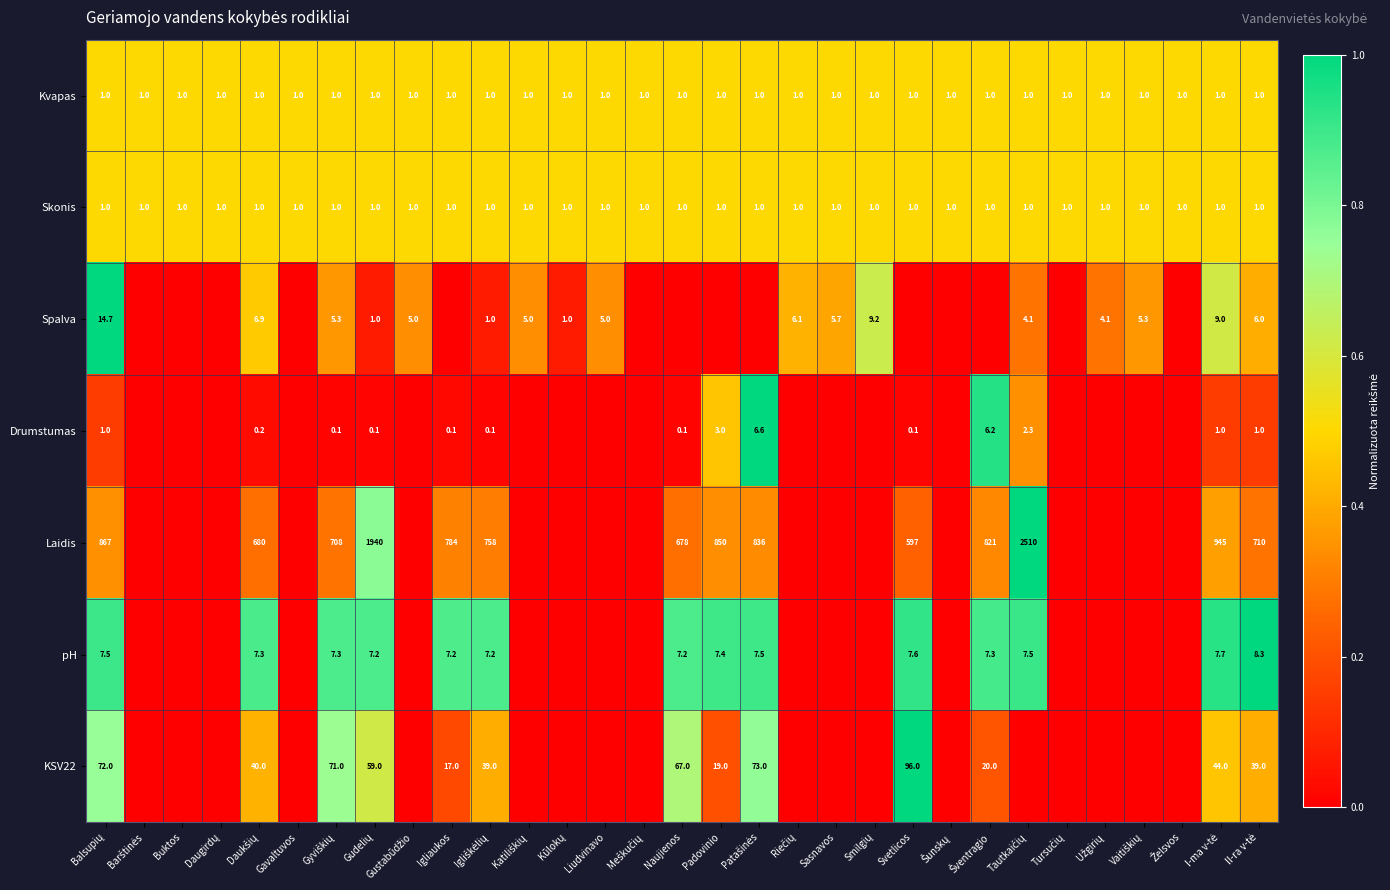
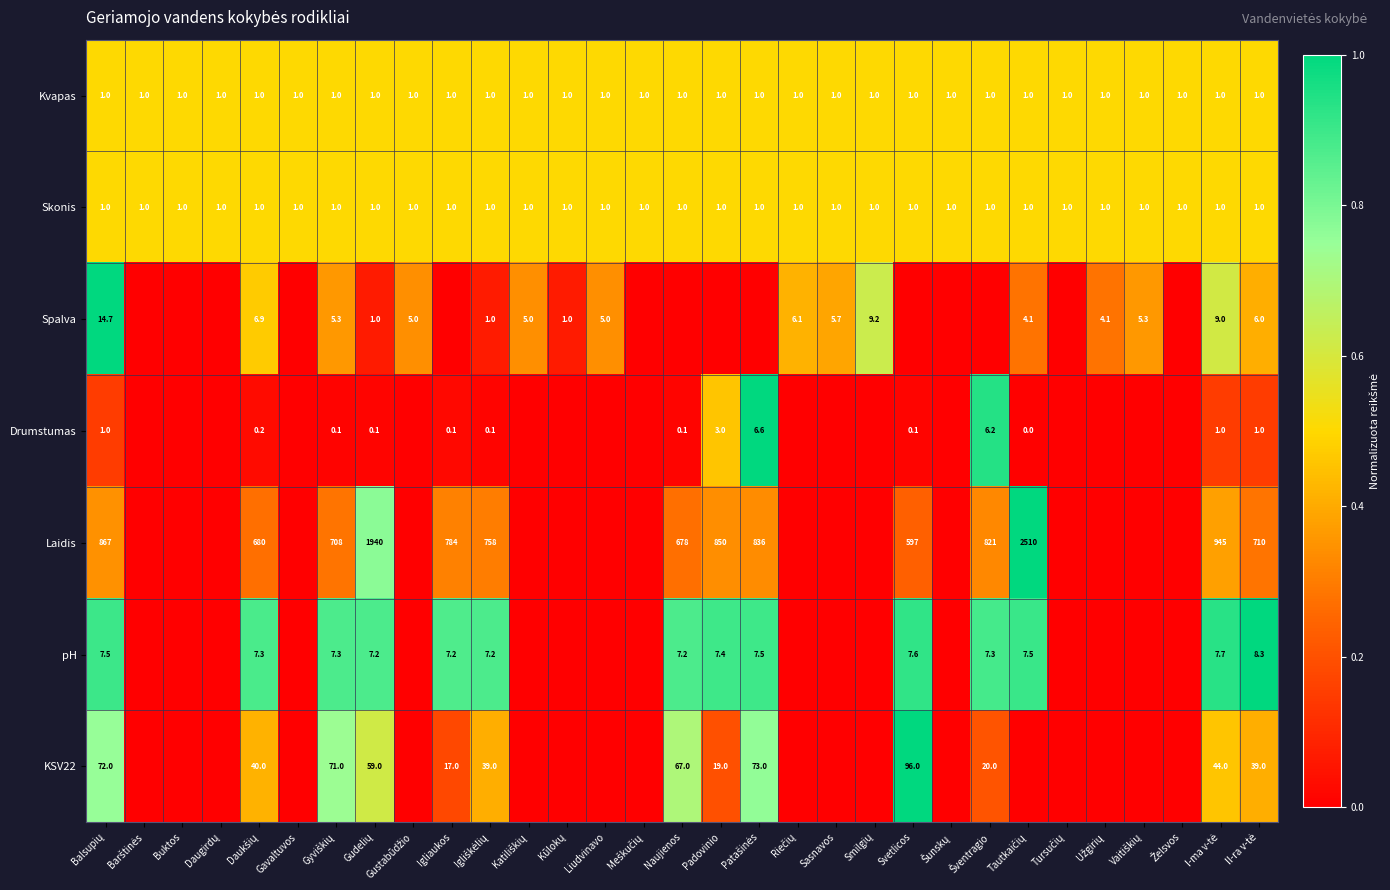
Drumstumas, Tautkaičių: 2.3 -> 0.0
